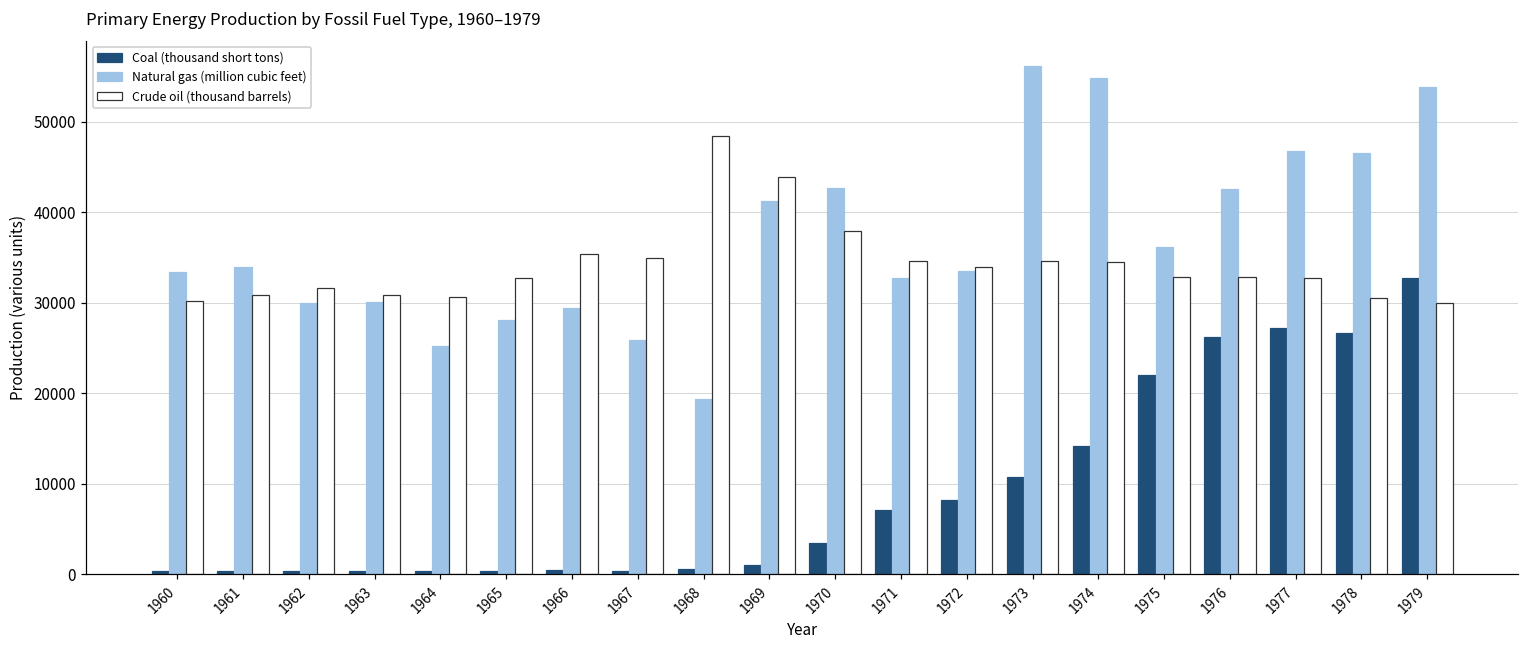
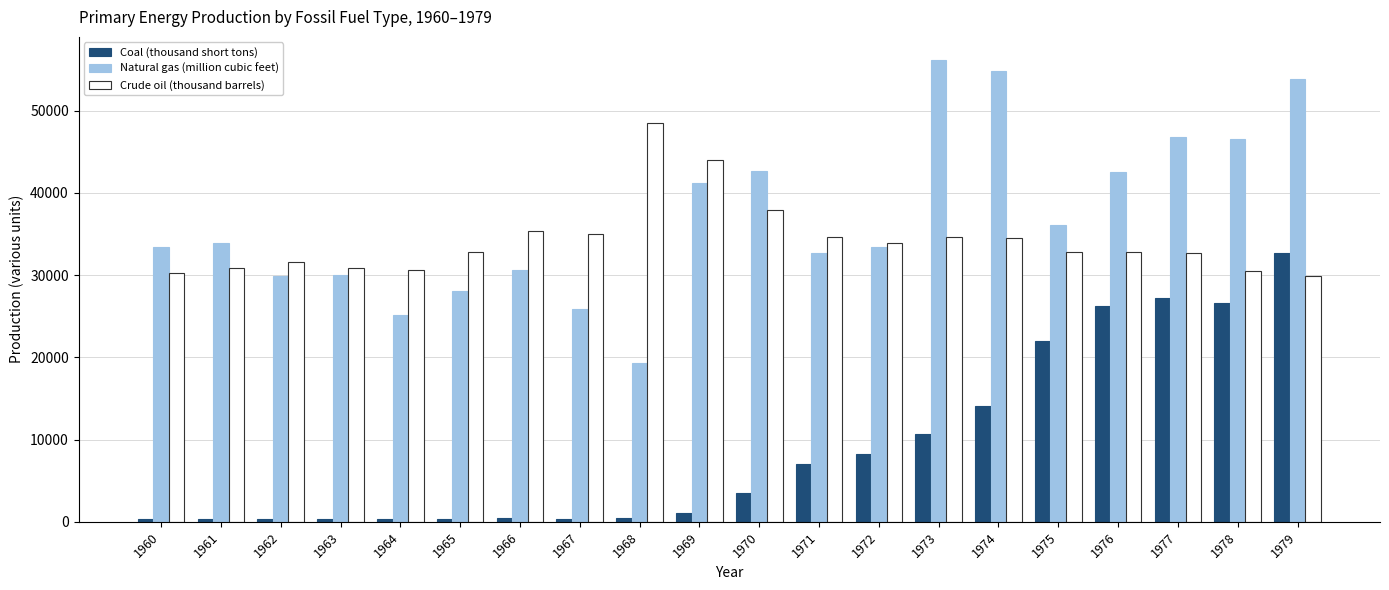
Natural gas (million cubic feet), 1966: 29000 -> 31000
